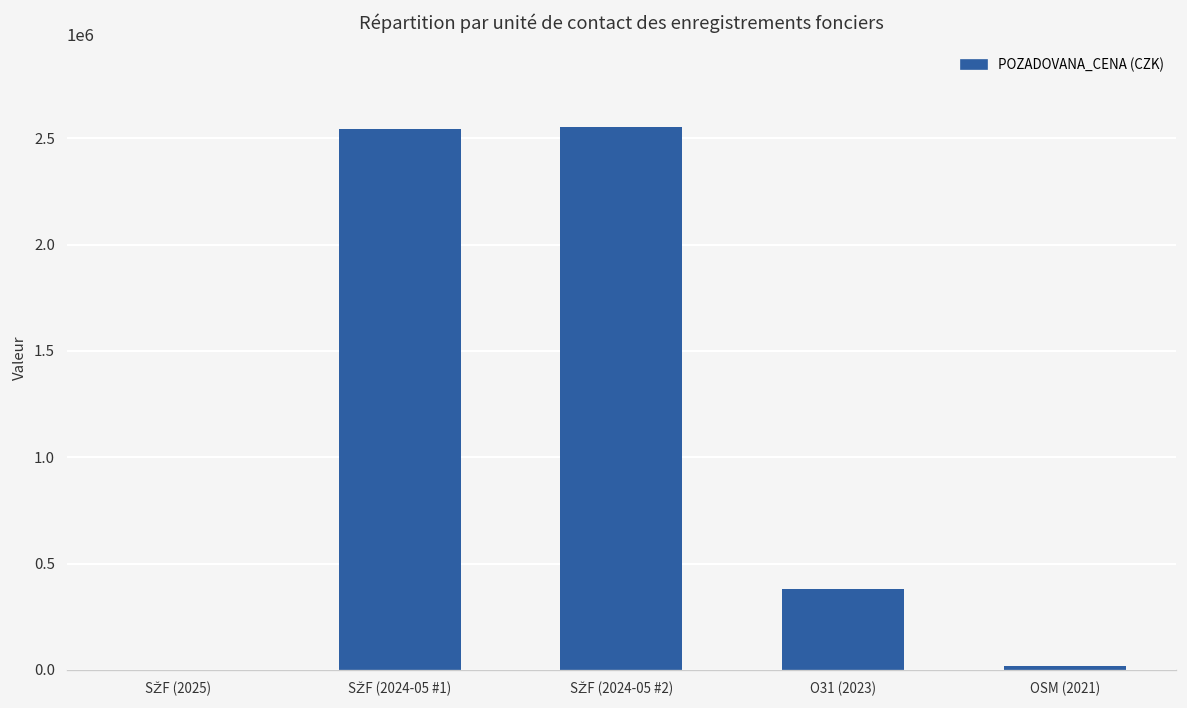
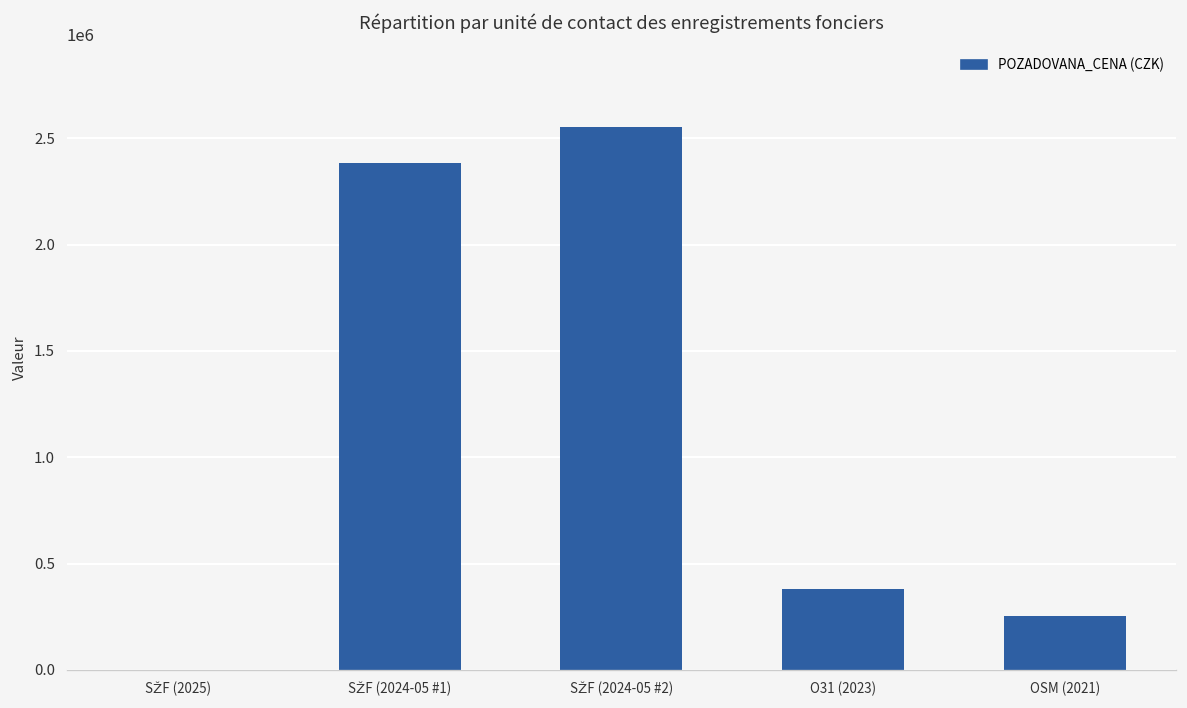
SŽF (2024-05 #1): 2540000 -> 2390000
OSM (2021): 20000 -> 250000
